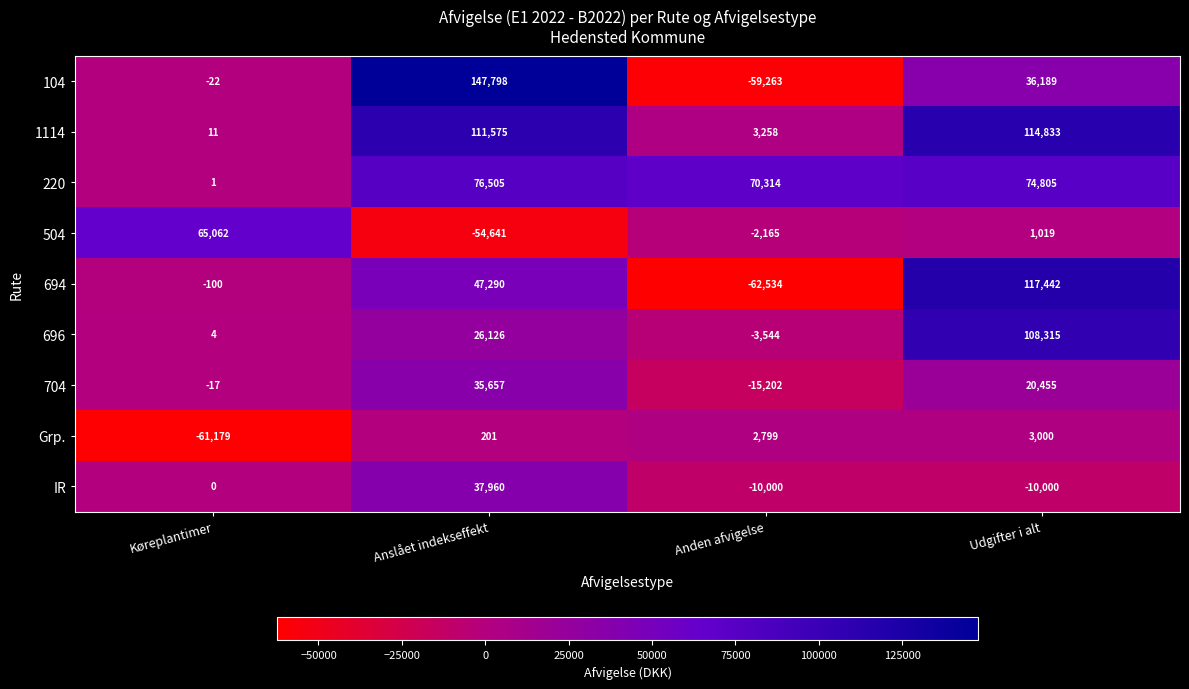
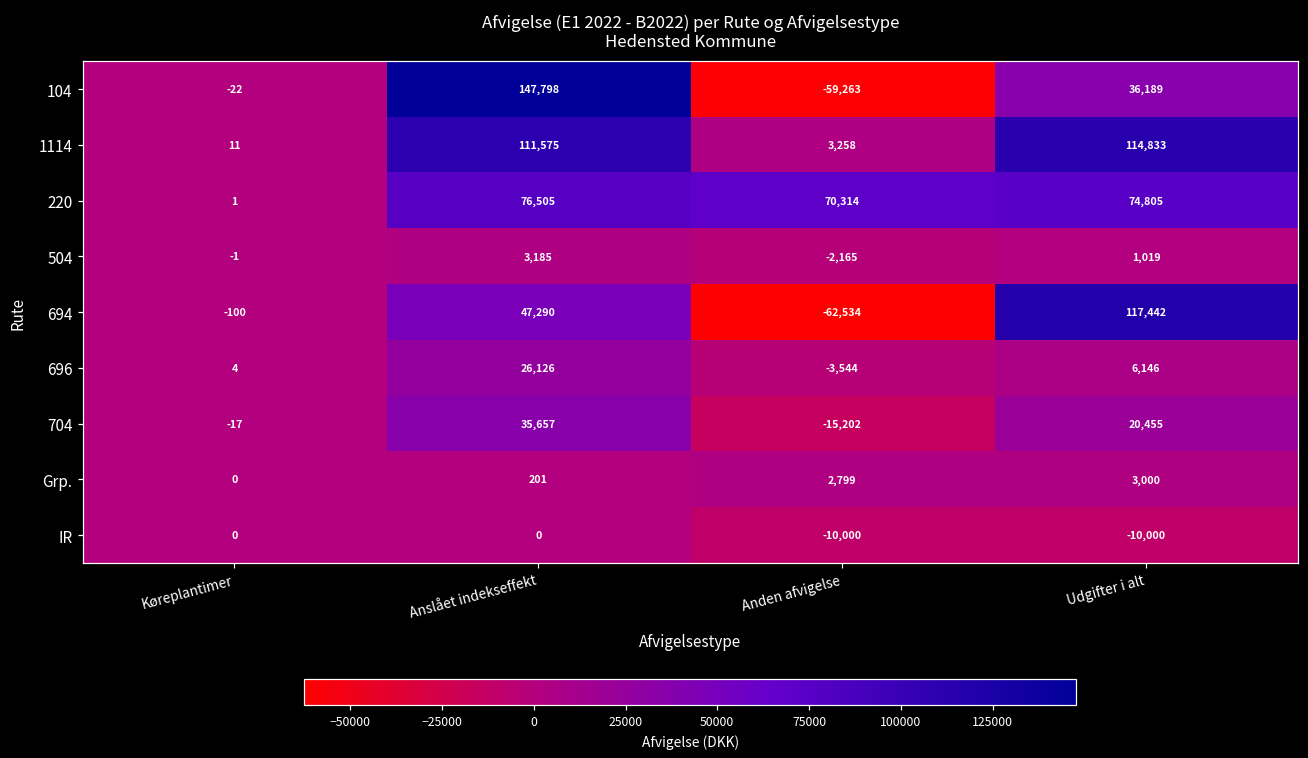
504, Køreplantimer: 65,062 -> -1
504, Anslået indekseffekt: -54,641 -> 3,185
696, Udgifter i alt: 108,315 -> 6,146
Grp., Køreplantimer: -61,179 -> 0
IR, Anslået indekseffekt: 37,960 -> 0
